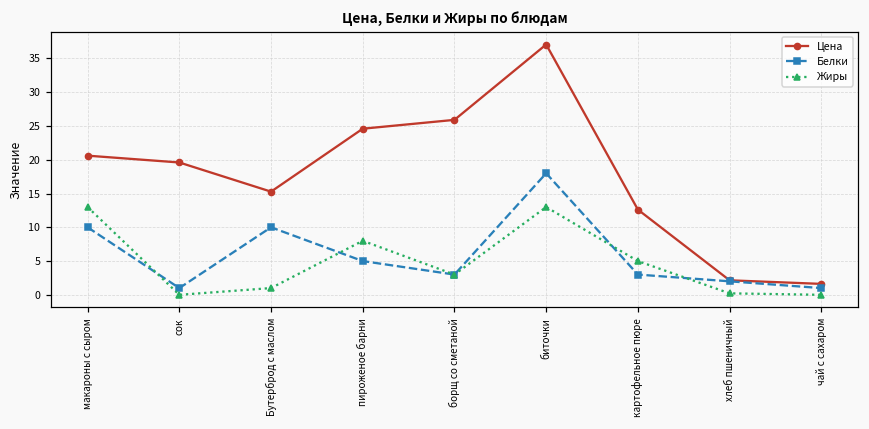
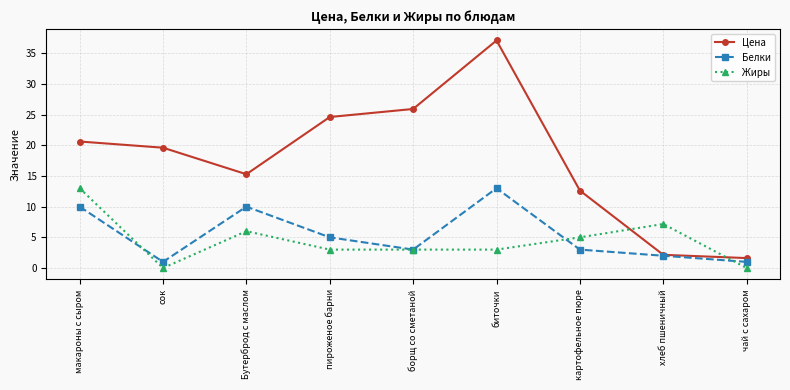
Жиры, Бутерброд с маслом: 1 -> 6
Жиры, пироженое барни: 8 -> 3
Белки, биточки: 18 -> 13
Жиры, биточки: 13 -> 3
Жиры, хлеб пшеничный: 0 -> 7
